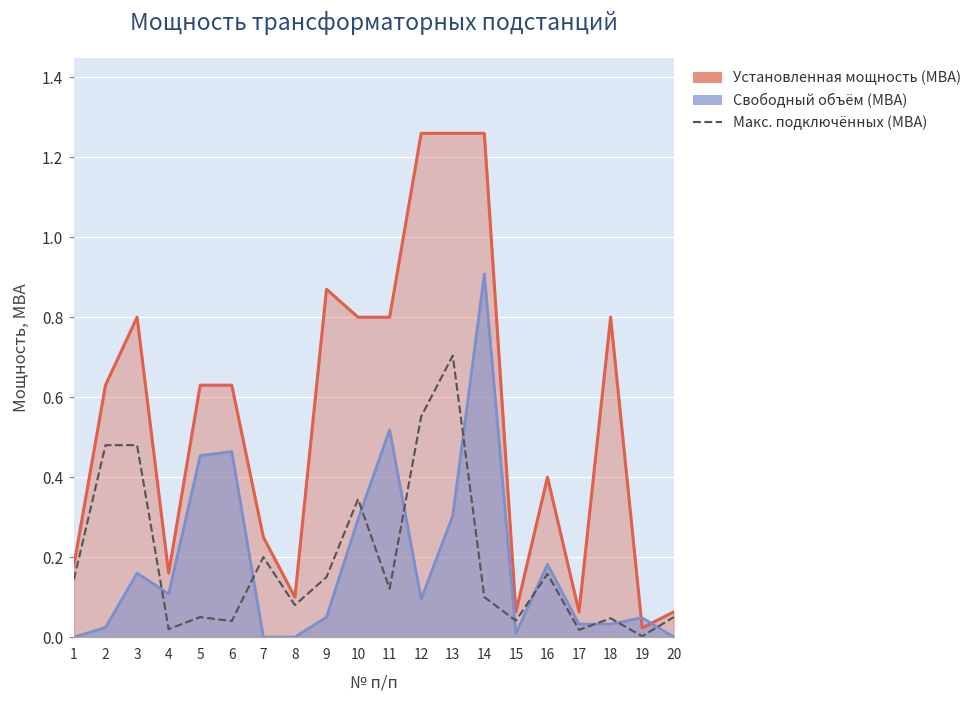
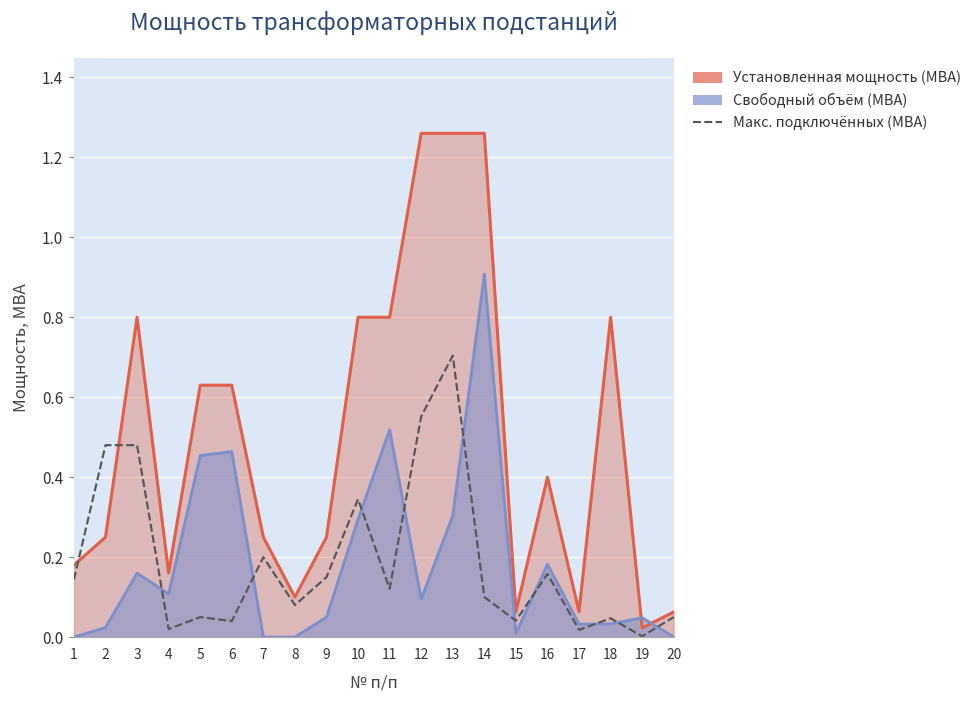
Установленная мощность (МВА), 2: 0.63 -> 0.25
Установленная мощность (МВА), 9: 0.87 -> 0.25
